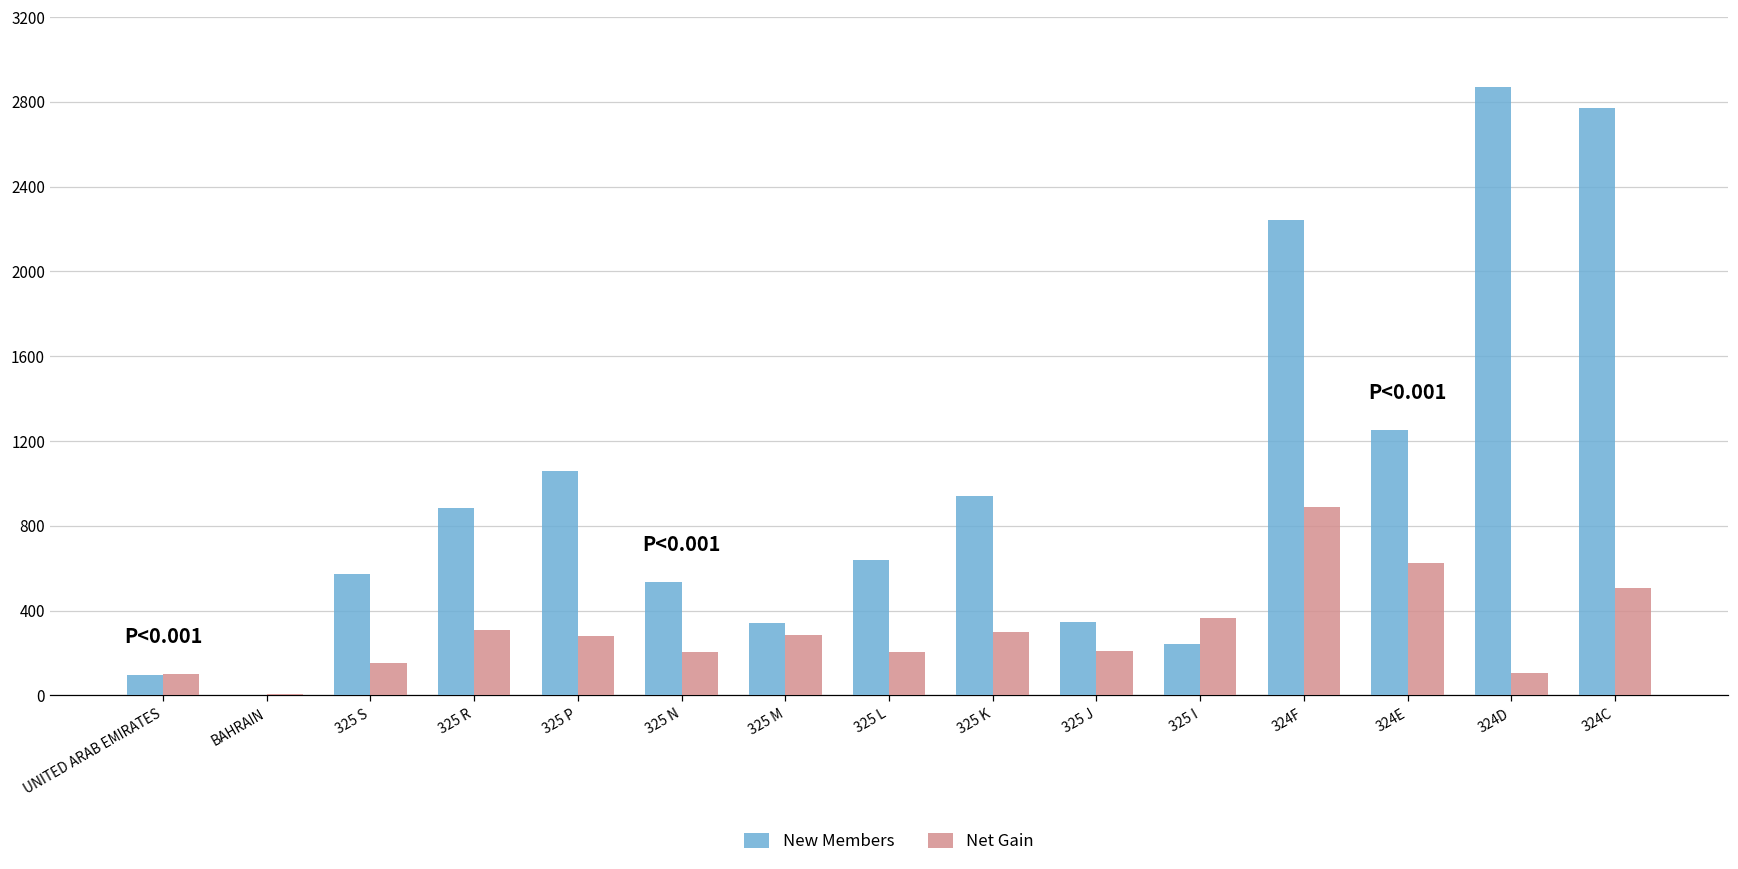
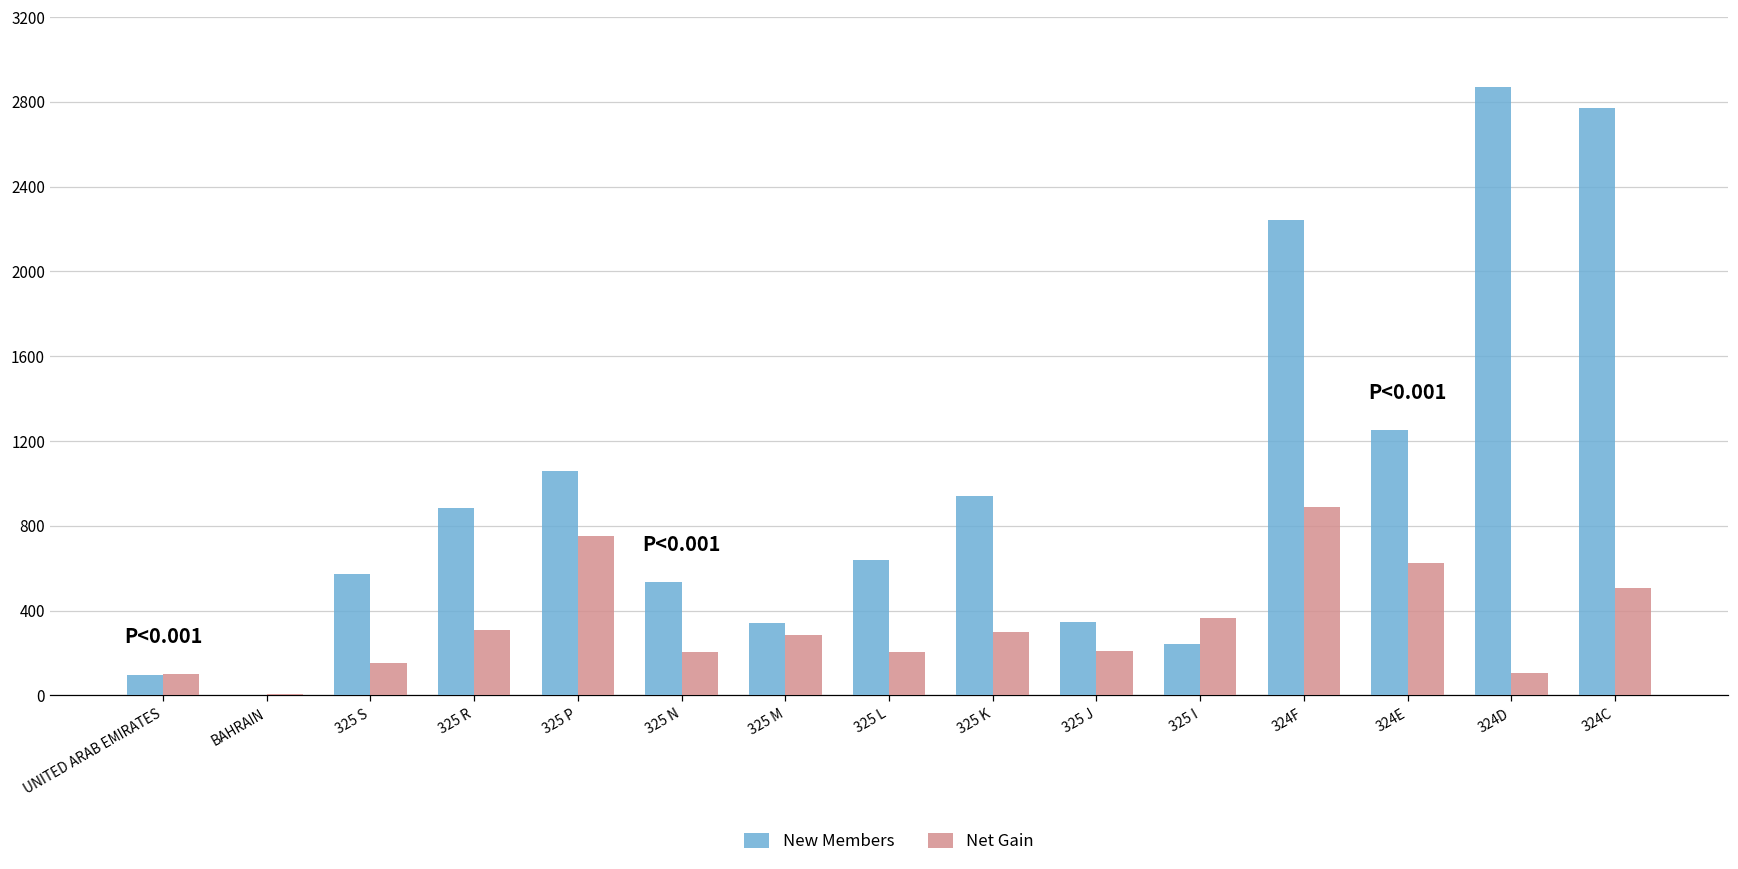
Net Gain, 325 P: 280 -> 750
